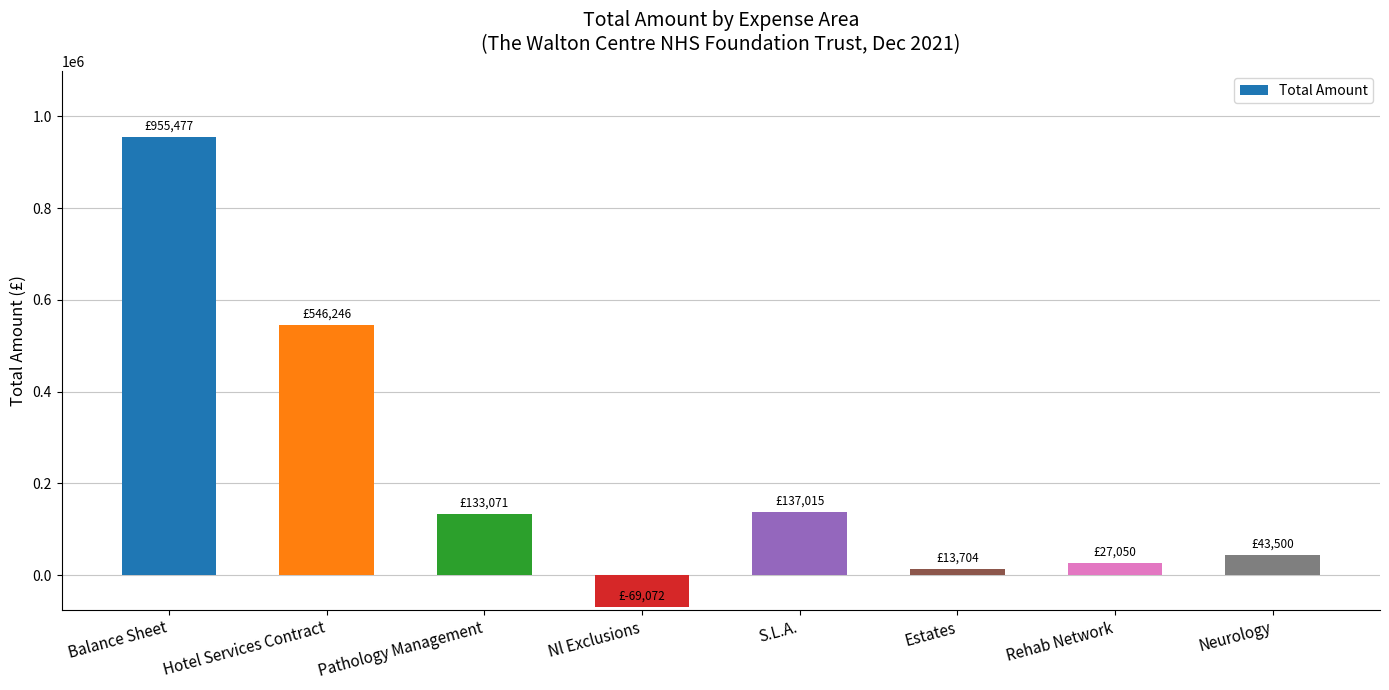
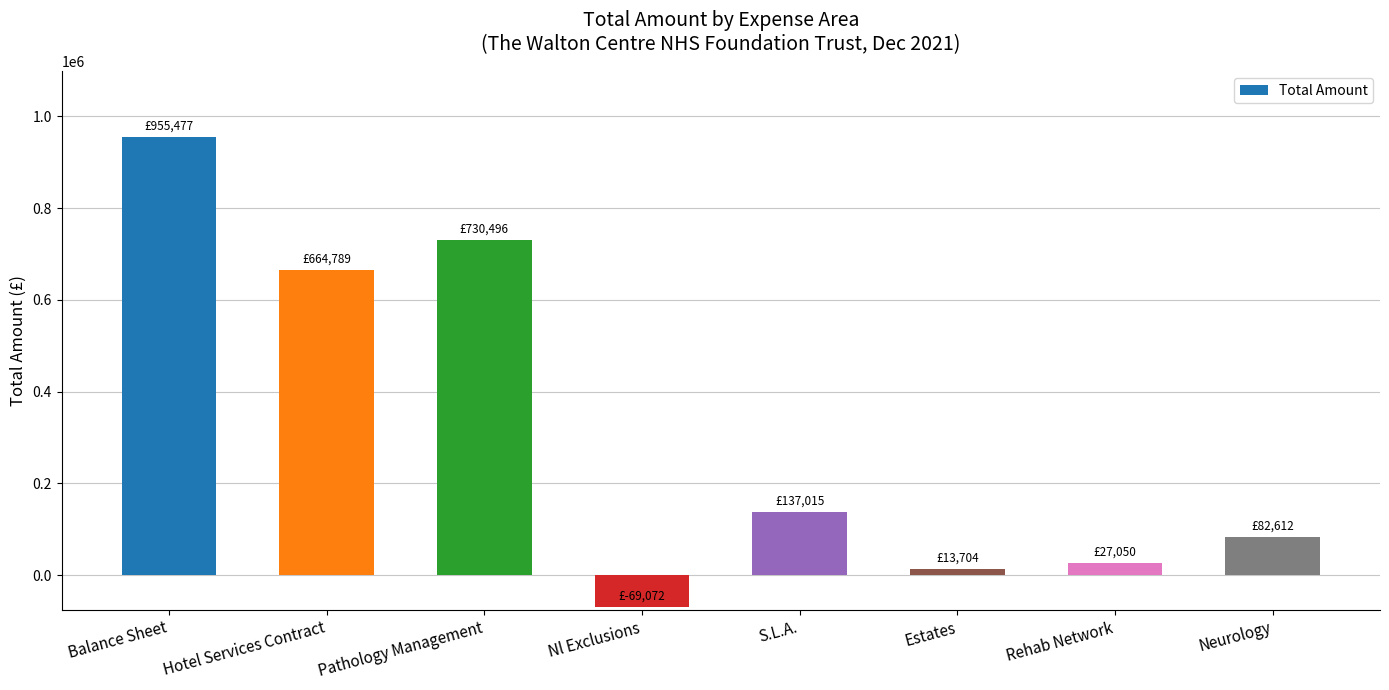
Hotel Services Contract: £546,246 -> £664,789
Pathology Management: £133,071 -> £730,496
Neurology: £43,500 -> £82,612
